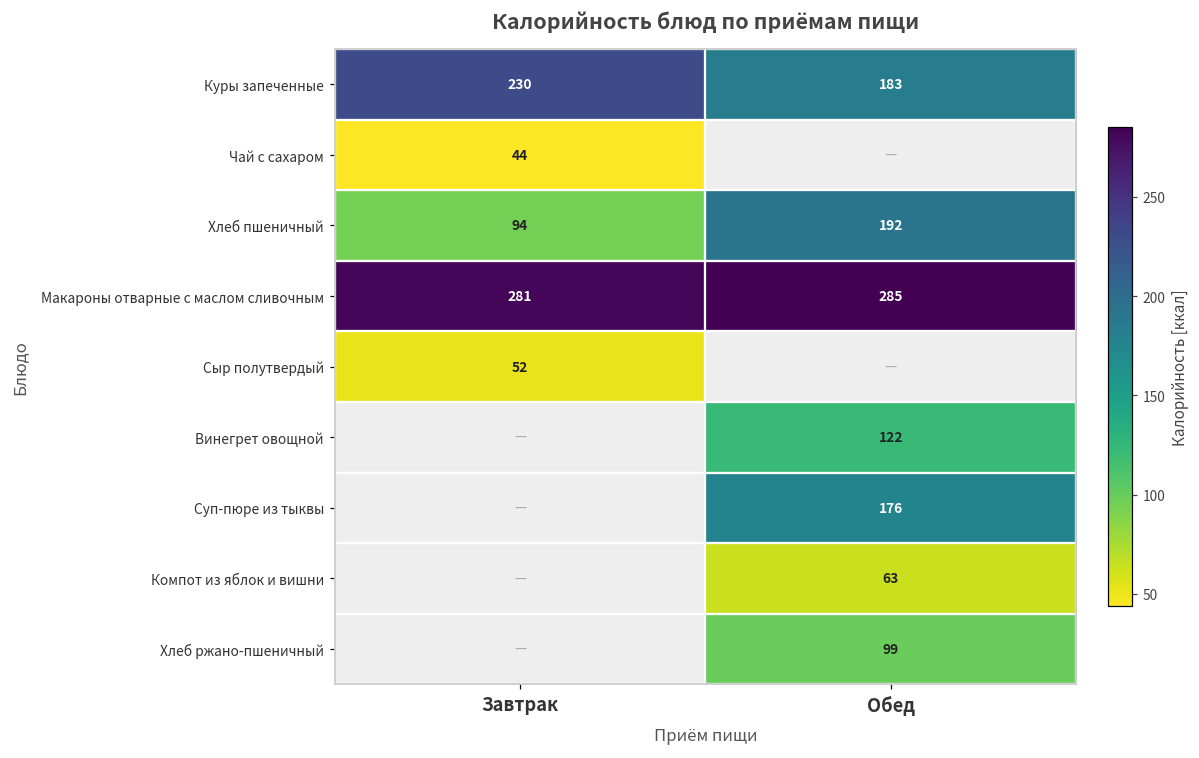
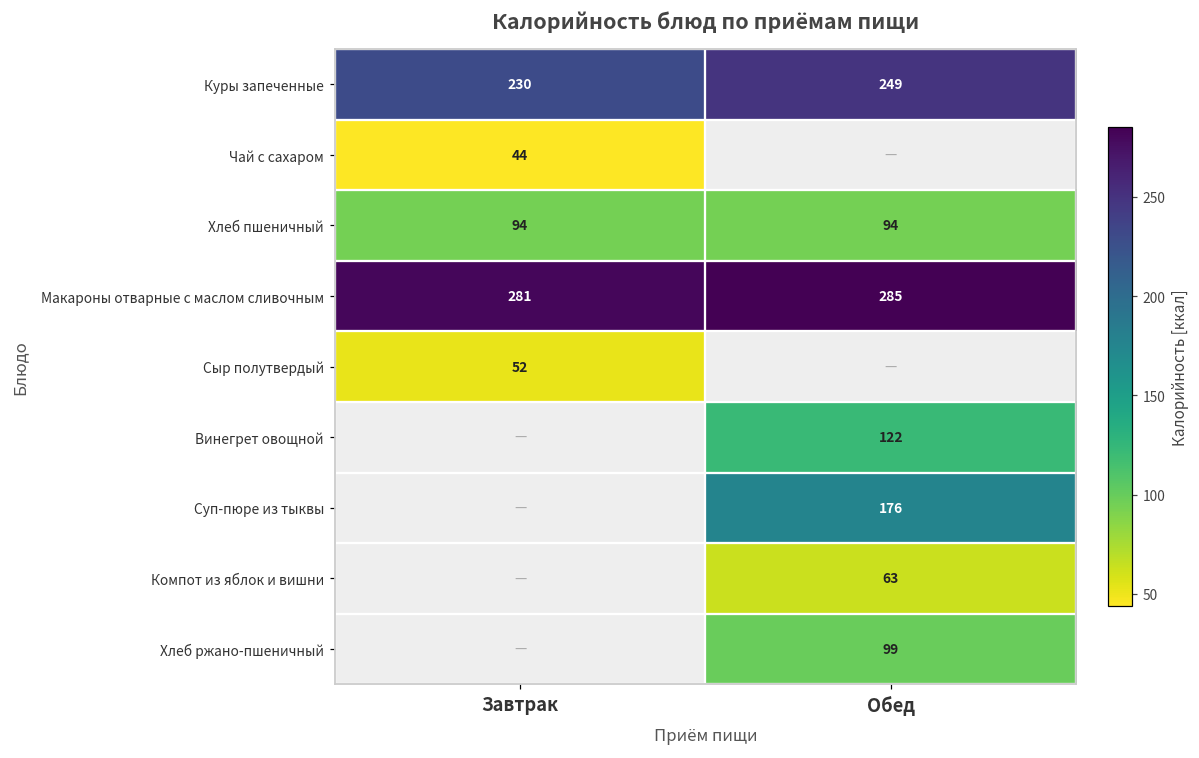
Куры запеченные, Обед: 183 -> 249
Хлеб пшеничный, Обед: 192 -> 94
